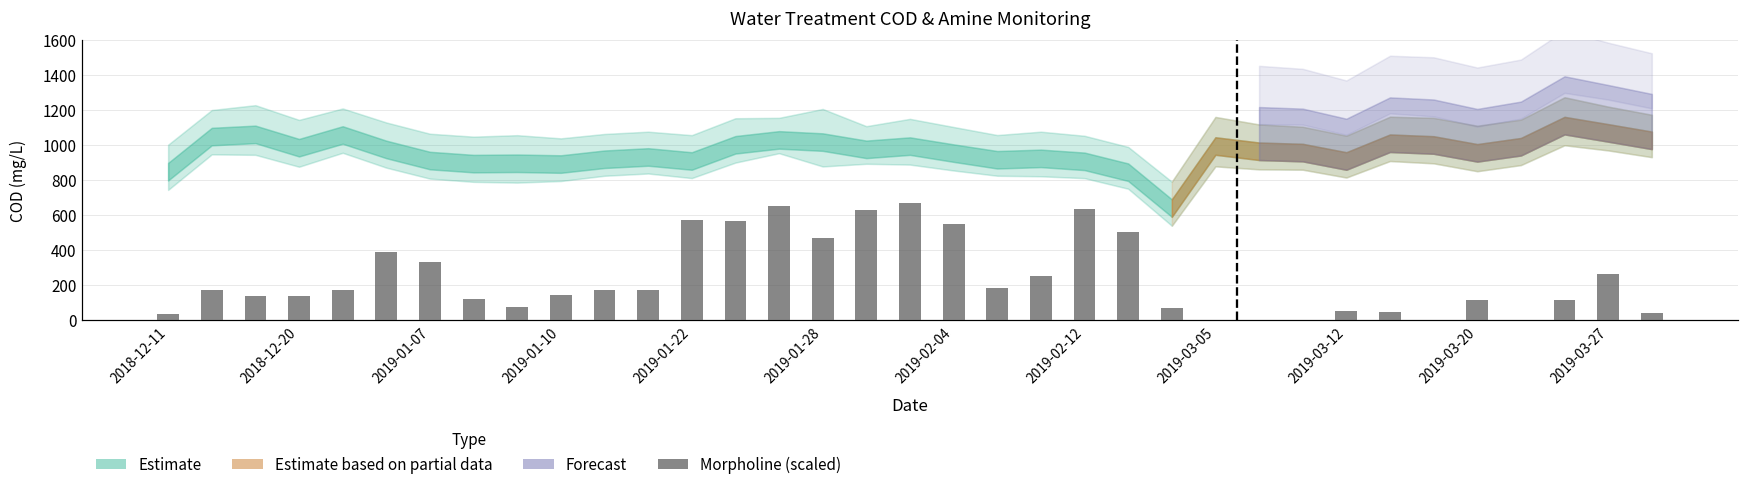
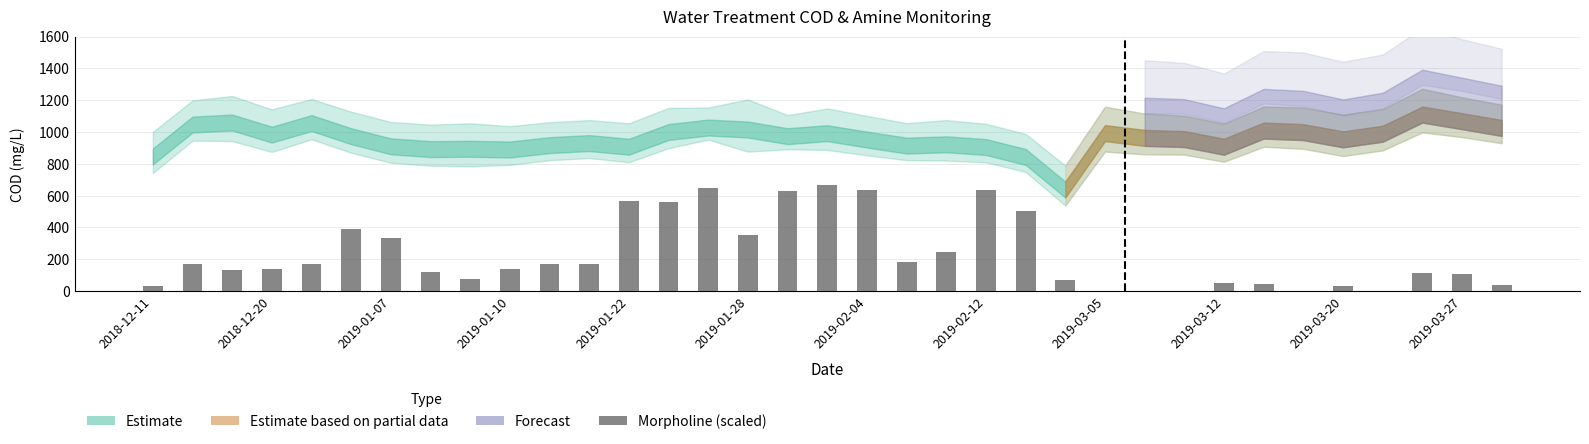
Morpholine (scaled), 2019-01-28: 470 -> 360
Morpholine (scaled), 2019-02-04: 550 -> 630
Morpholine (scaled), 2019-03-20: 120 -> 30
Morpholine (scaled), 2019-03-27: 260 -> 100
